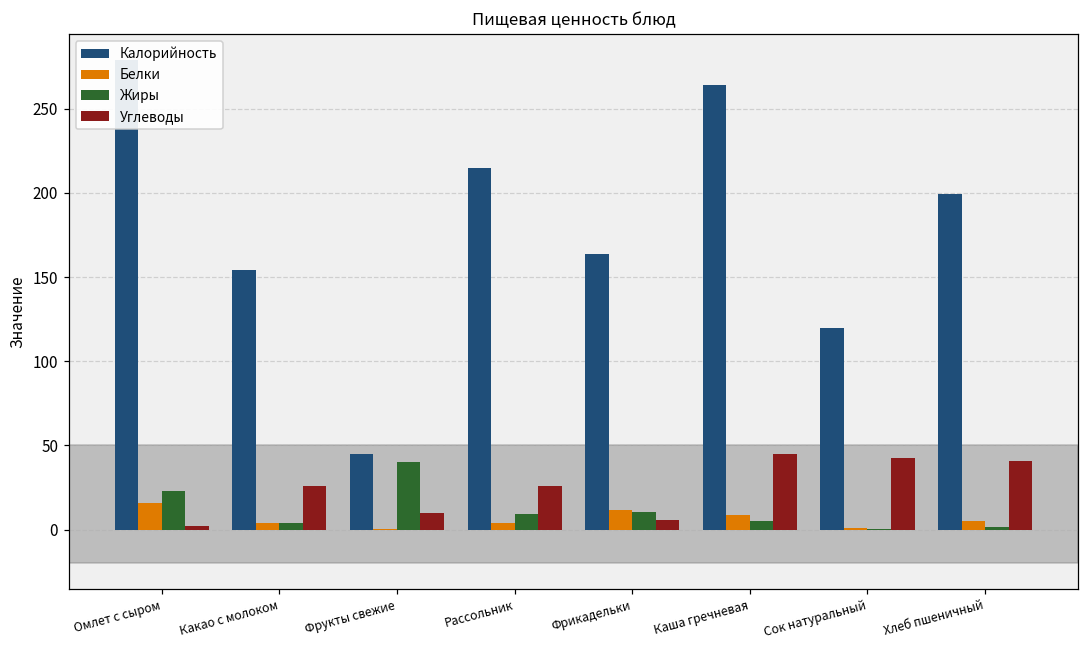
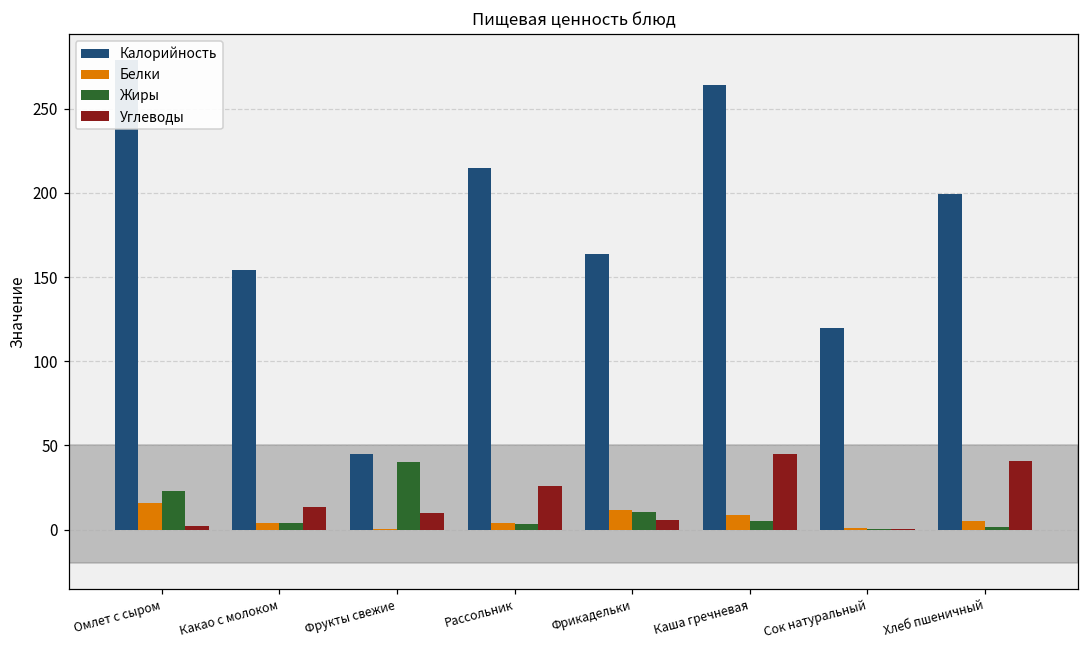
Углеводы, Какао с молоком: 26 -> 14
Жиры, Рассольник: 9 -> 3
Углеводы, Сок натуральный: 42 -> 0
